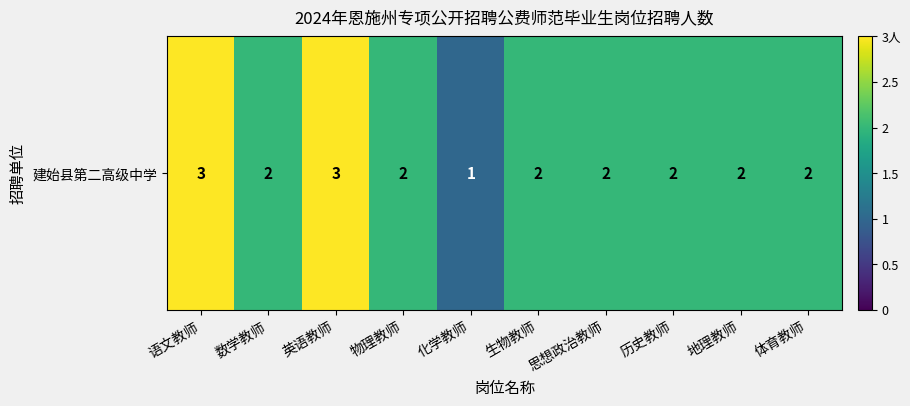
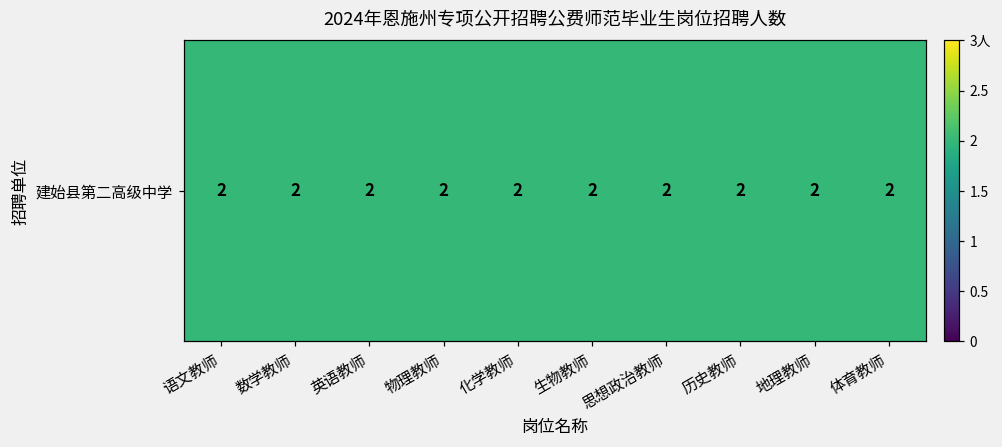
建始县第二高级中学, 语文教师: 3 -> 2
建始县第二高级中学, 英语教师: 3 -> 2
建始县第二高级中学, 化学教师: 1 -> 2
